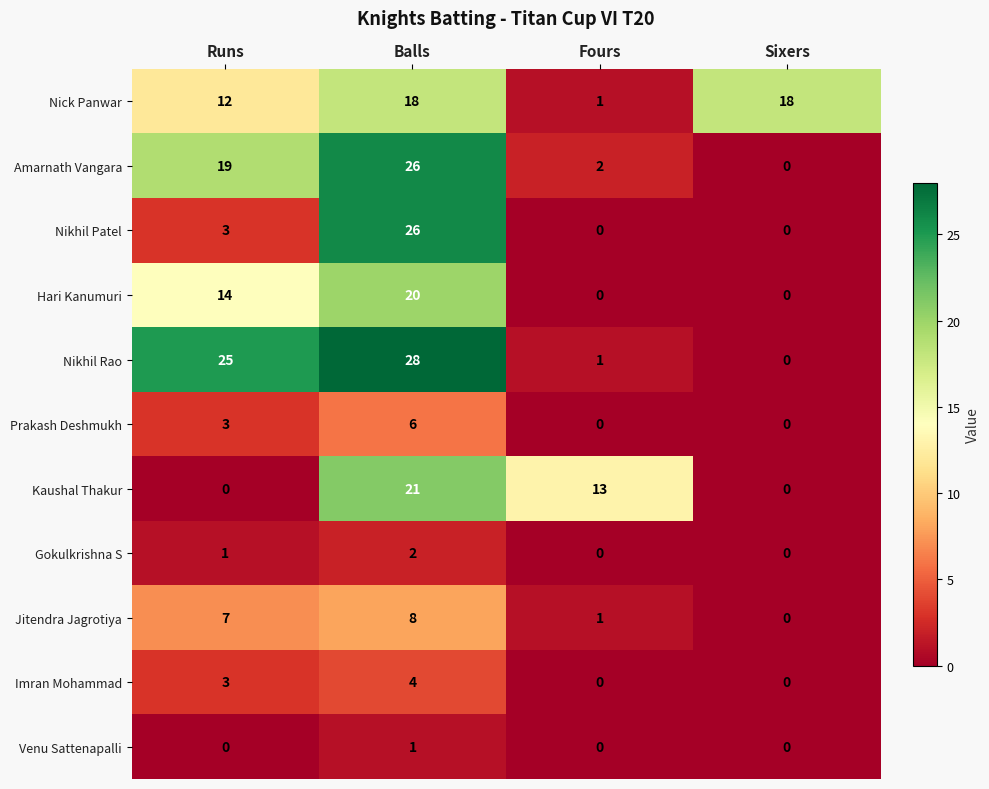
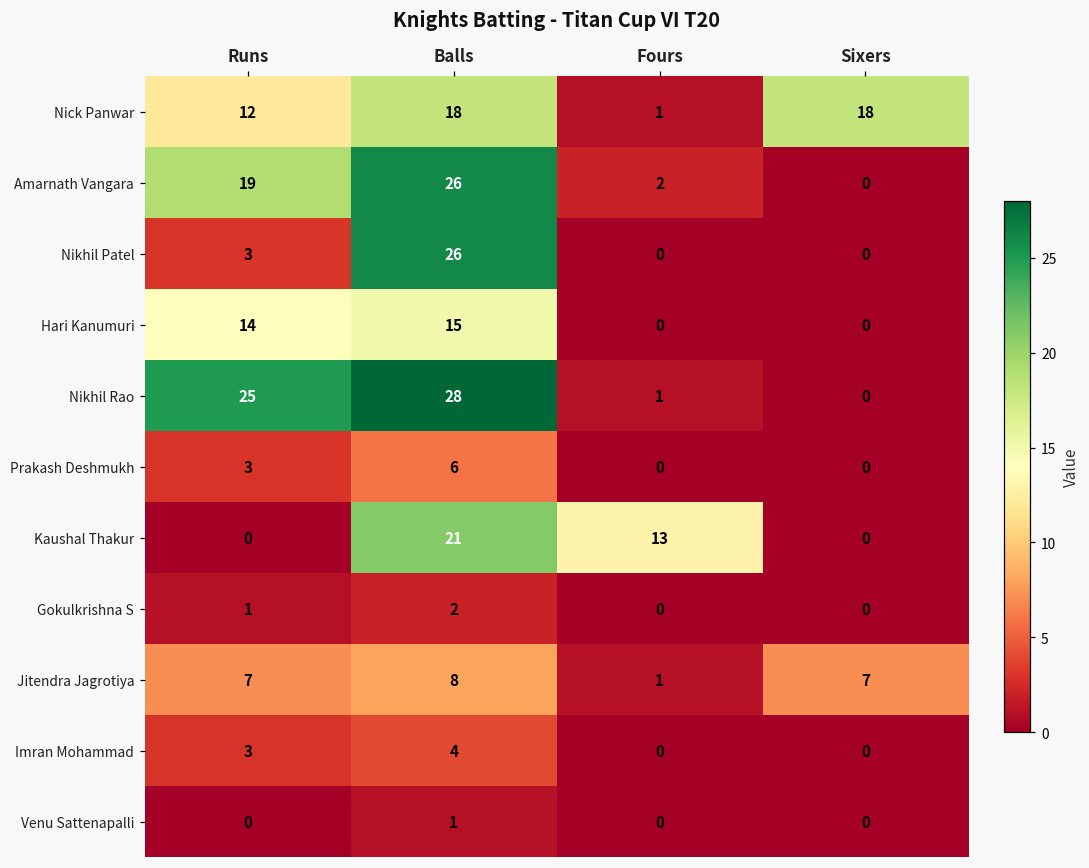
Hari Kanumuri, Balls: 20 -> 15
Jitendra Jagrotiya, Sixers: 0 -> 7
